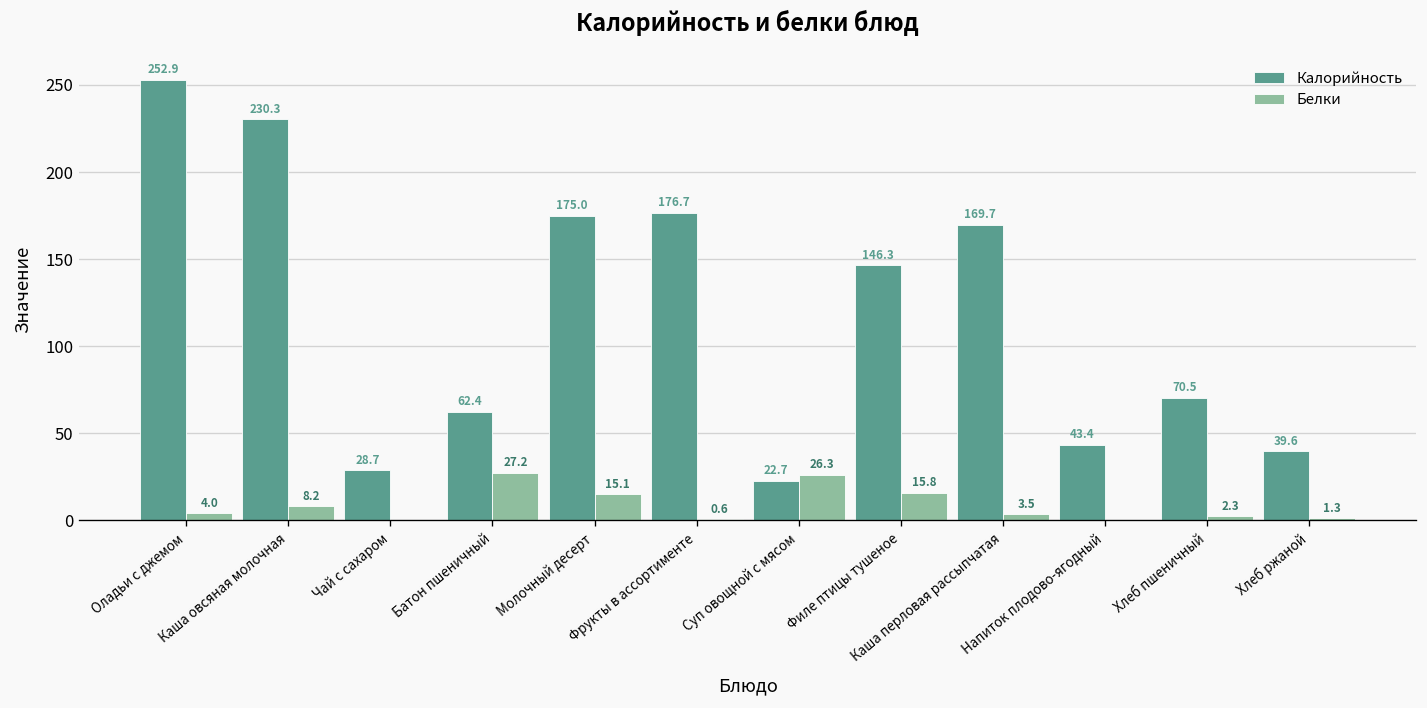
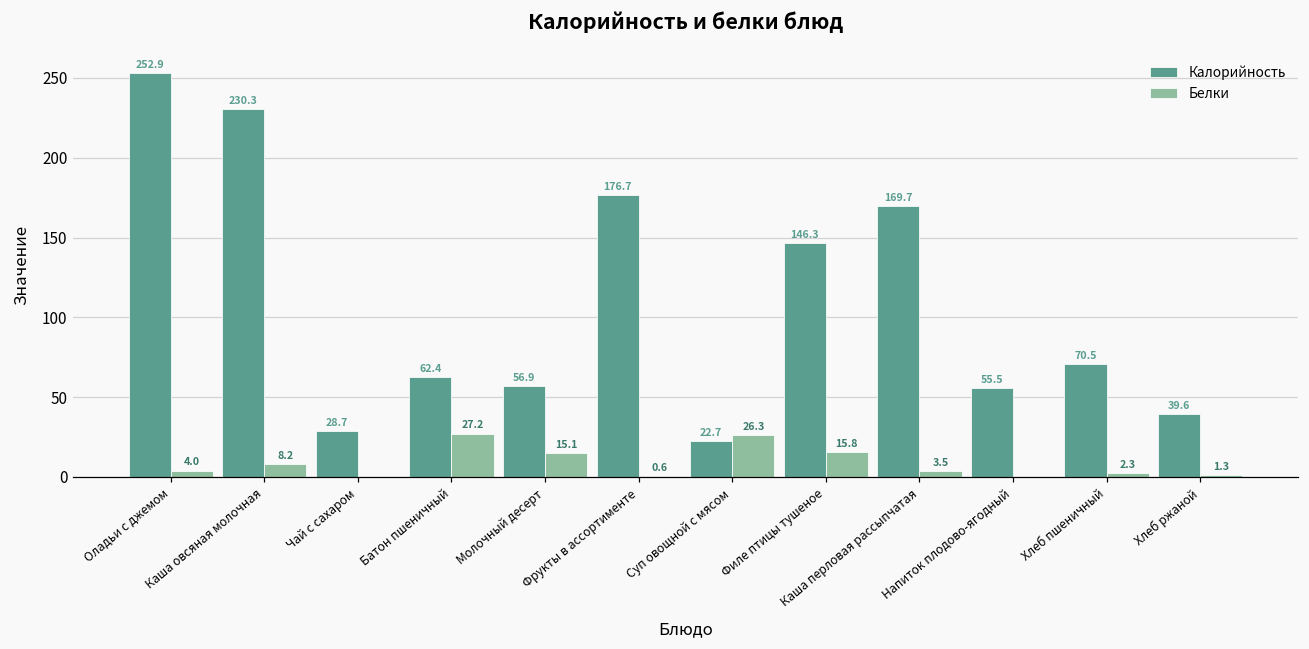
Калорийность, Молочный десерт: 175.0 -> 56.9
Калорийность, Напиток плодово-ягодный: 43.4 -> 55.5
